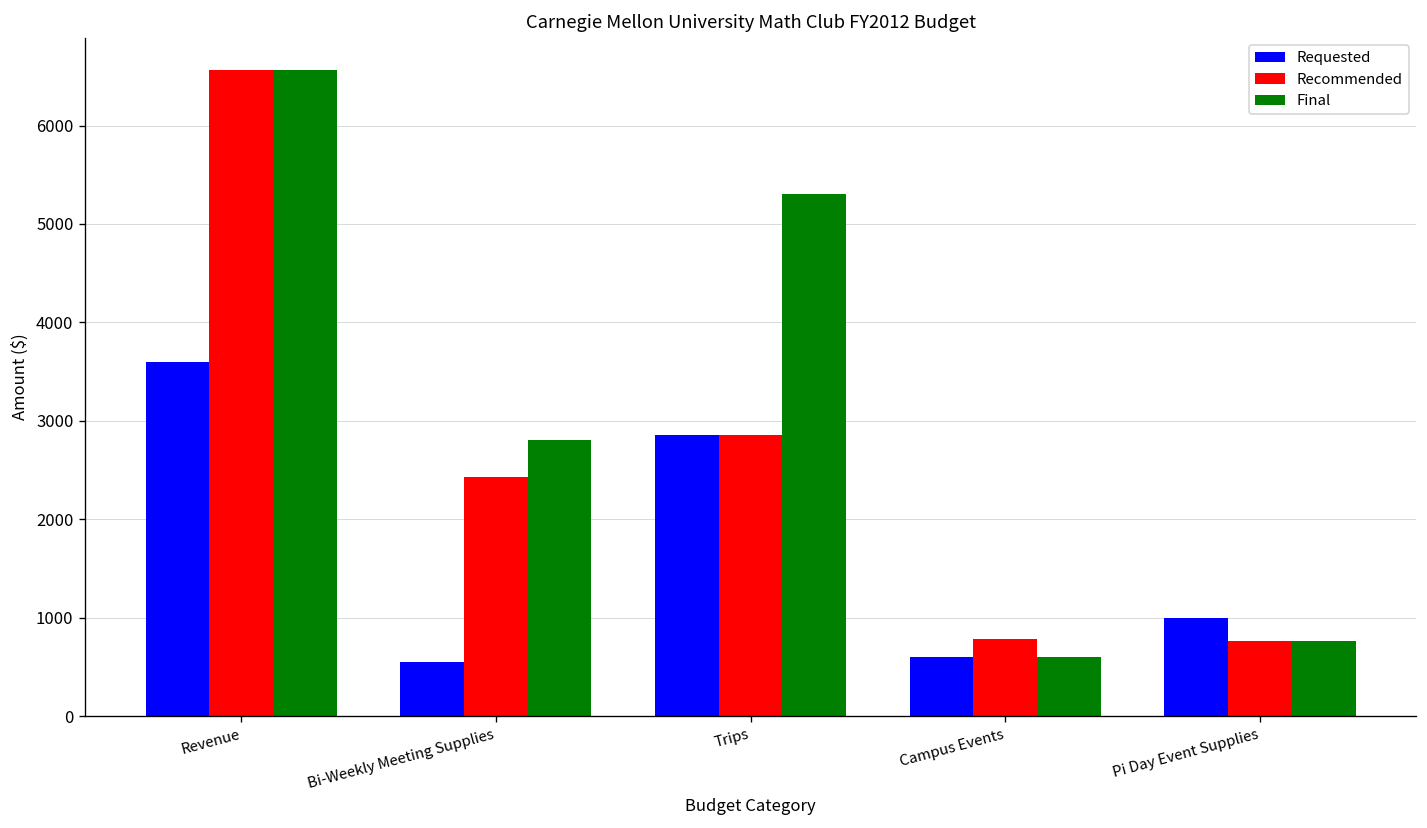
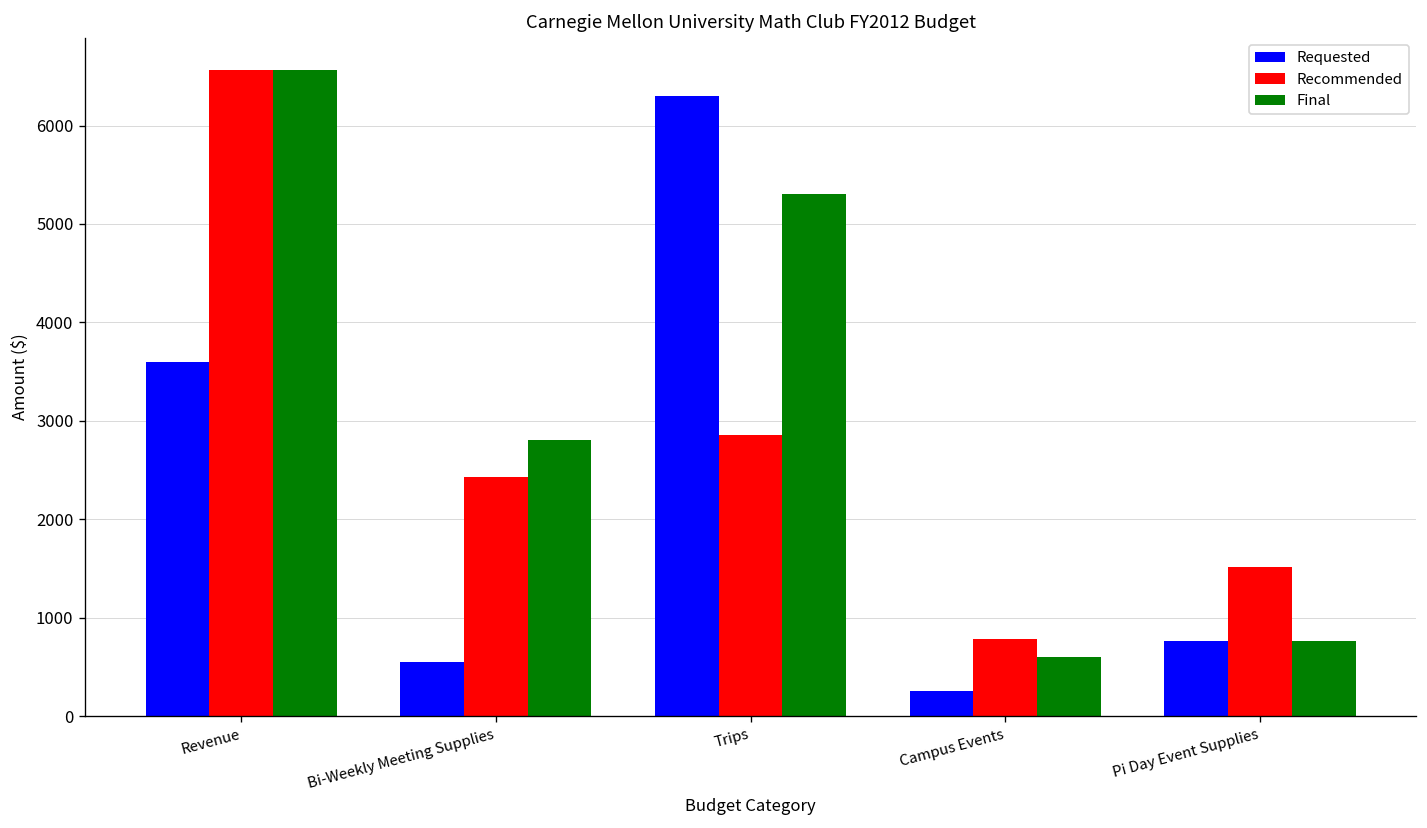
Requested, Trips: 2900 -> 6300
Requested, Campus Events: 600 -> 300
Requested, Pi Day Event Supplies: 1000 -> 800
Recommended, Pi Day Event Supplies: 800 -> 1500
